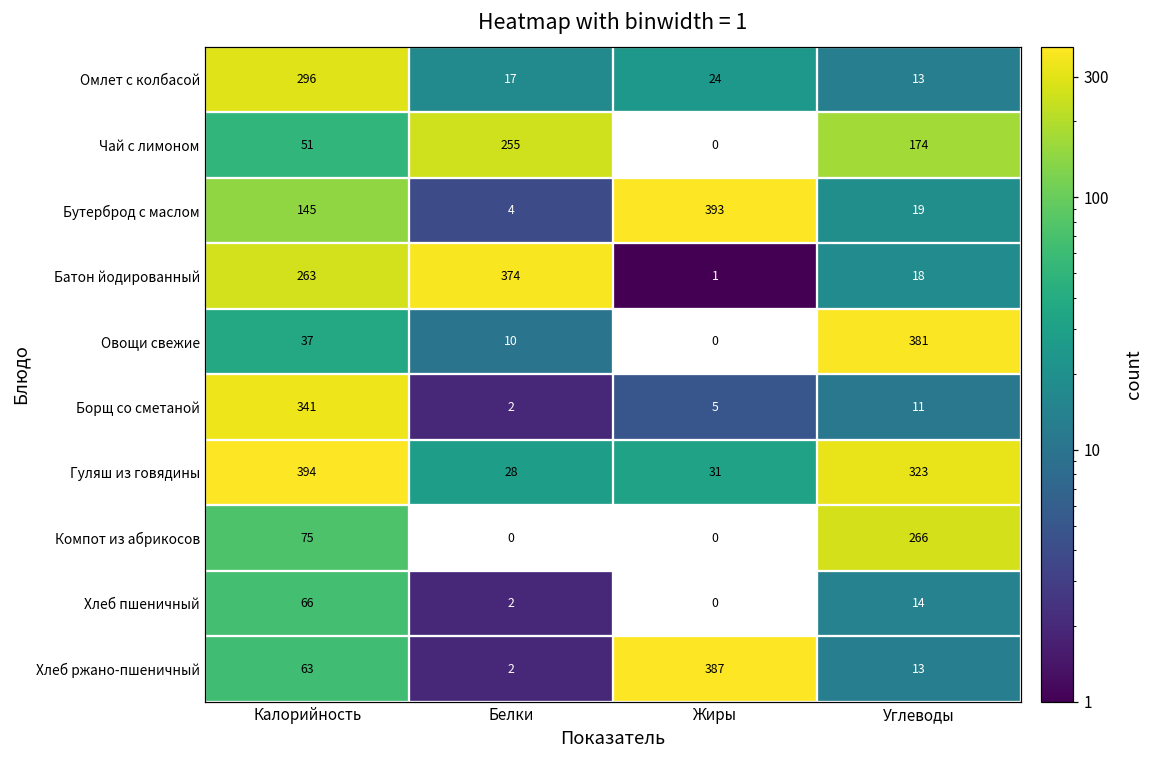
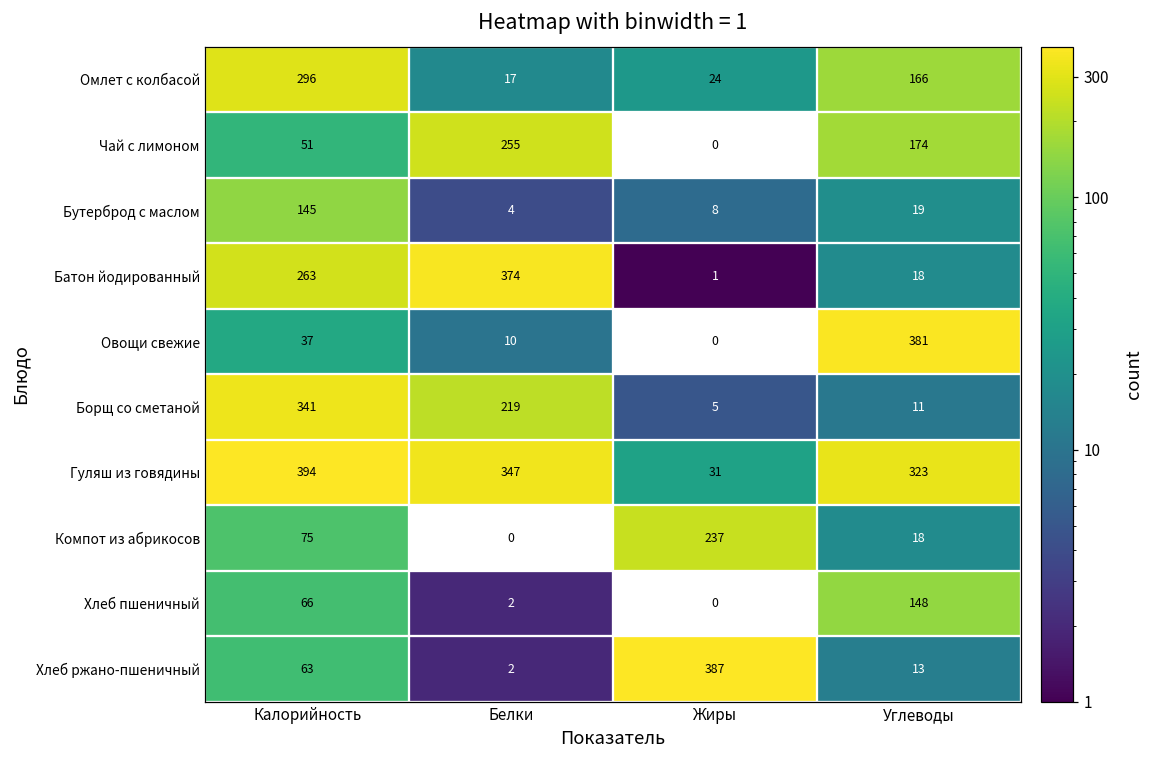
Омлет с колбасой, Углеводы: 13 -> 166
Бутерброд с маслом, Жиры: 393 -> 8
Борщ со сметаной, Белки: 2 -> 219
Гуляш из говядины, Белки: 28 -> 347
Компот из абрикосов, Жиры: 0 -> 237
Компот из абрикосов, Углеводы: 266 -> 18
Хлеб пшеничный, Углеводы: 14 -> 148
